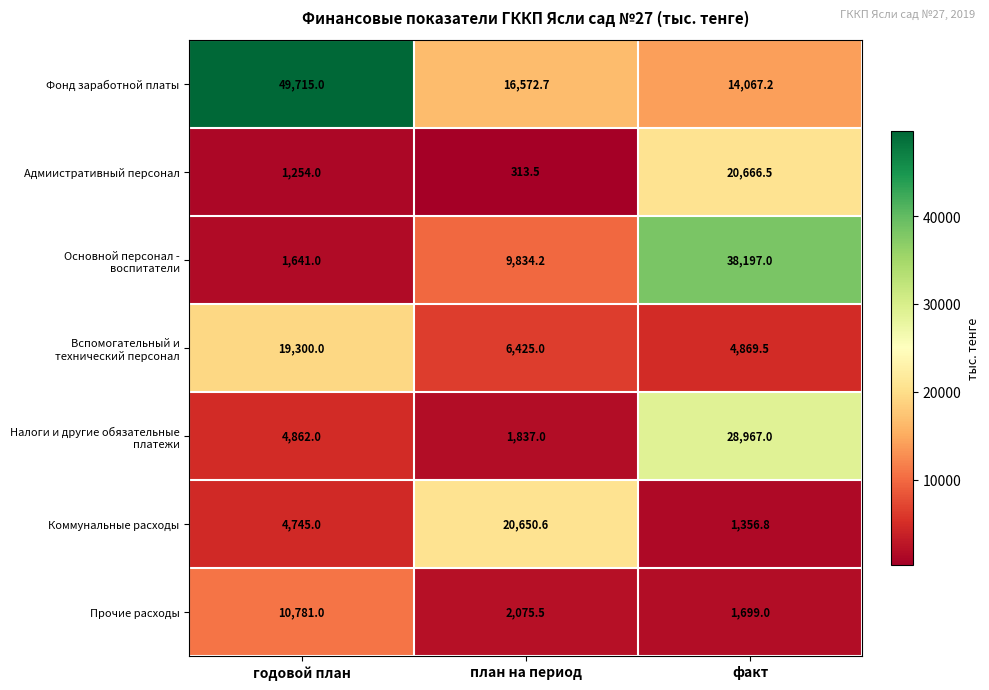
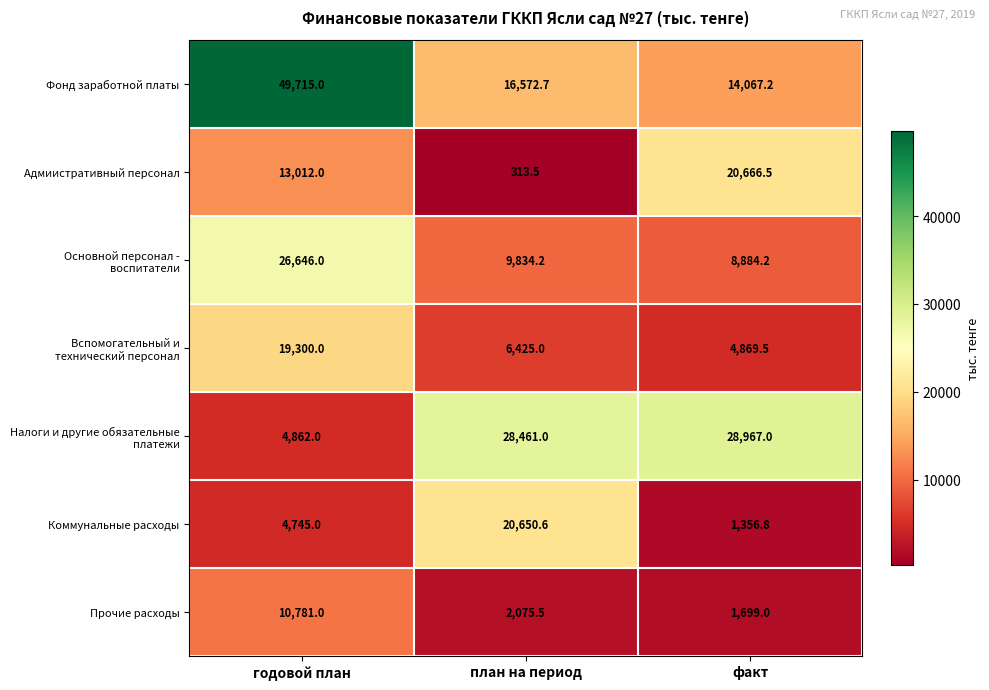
Адмиистративный персонал, годовой план: 1,254.0 -> 13,012.0
Основной персонал - воспитатели, годовой план: 1,641.0 -> 26,646.0
Основной персонал - воспитатели, факт: 38,197.0 -> 8,884.2
Налоги и другие обязательные платежи, план на период: 1,837.0 -> 28,461.0
